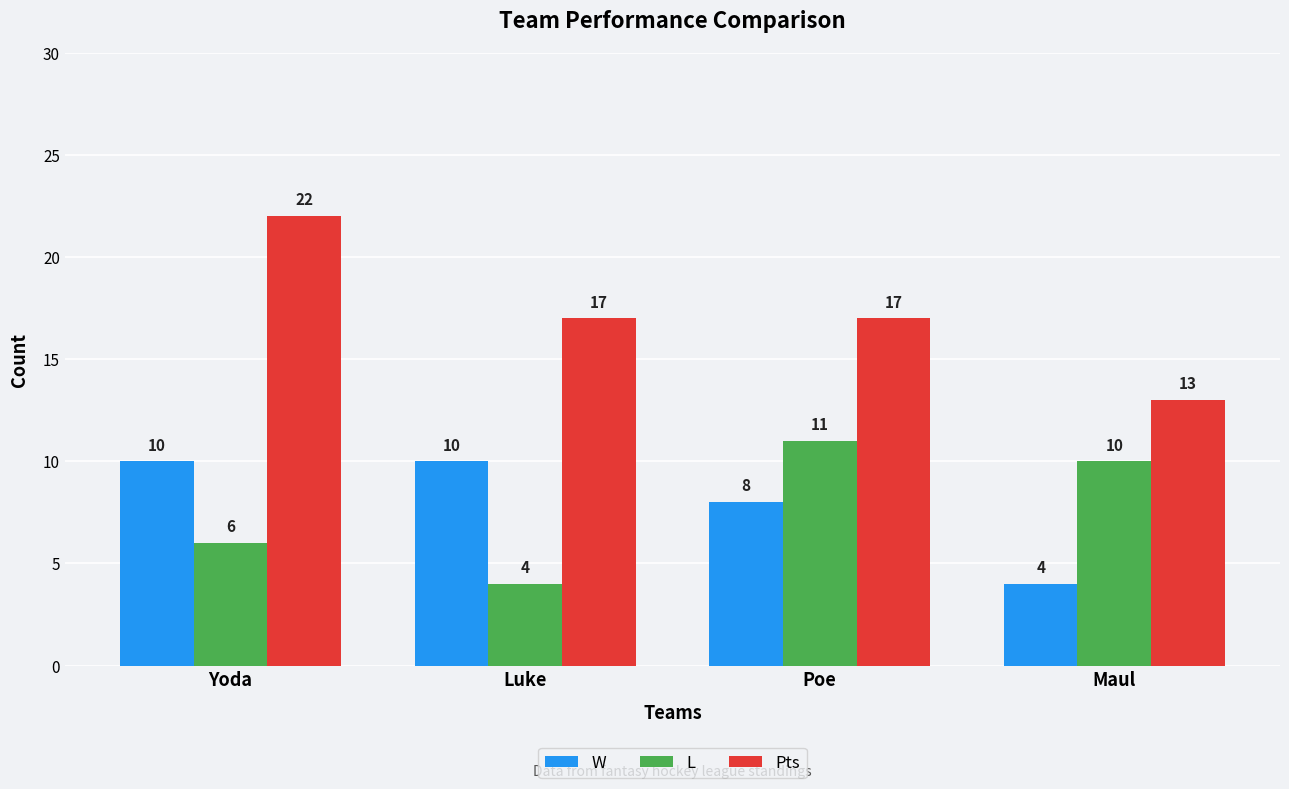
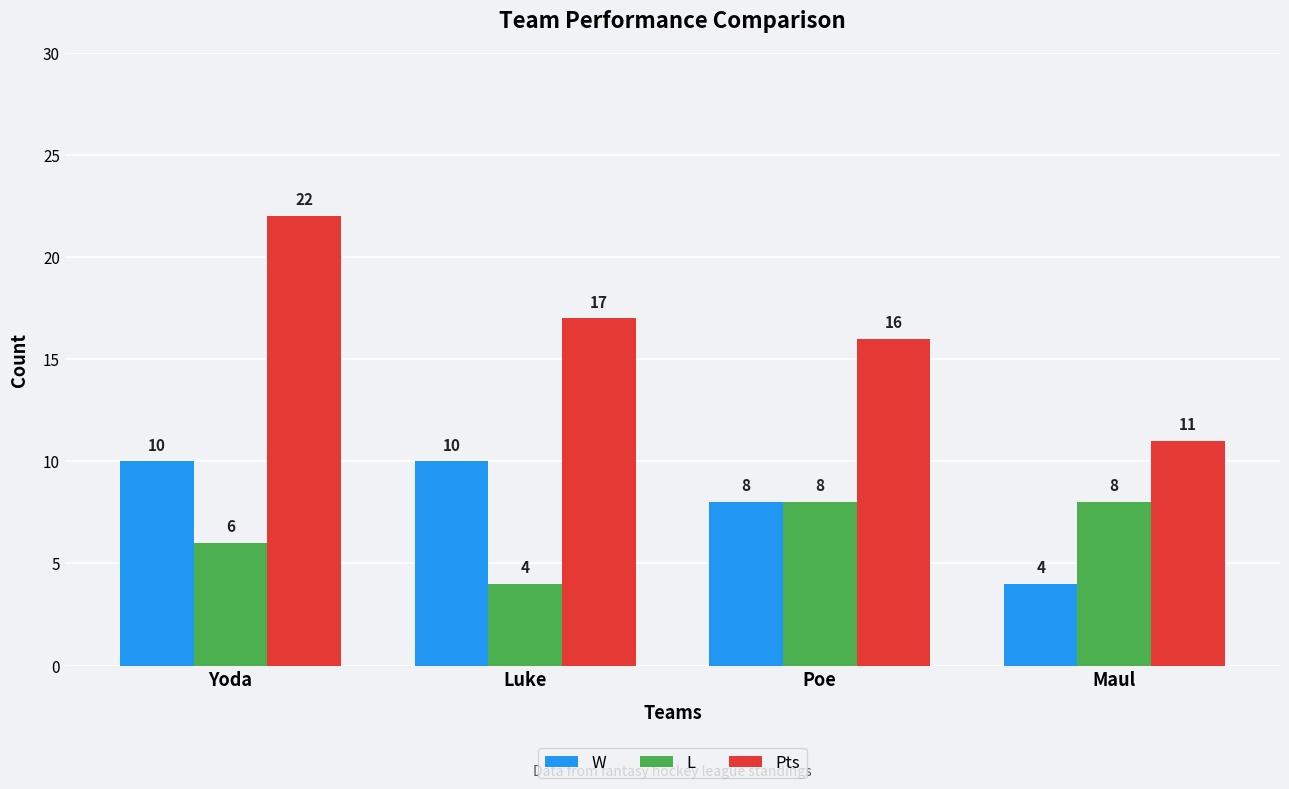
L, Poe: 11 -> 8
Pts, Poe: 17 -> 16
L, Maul: 10 -> 8
Pts, Maul: 13 -> 11
